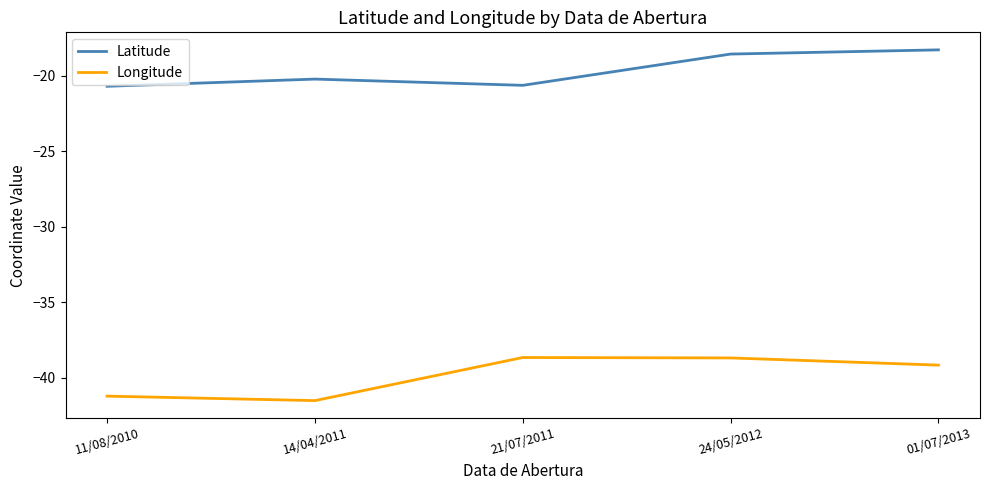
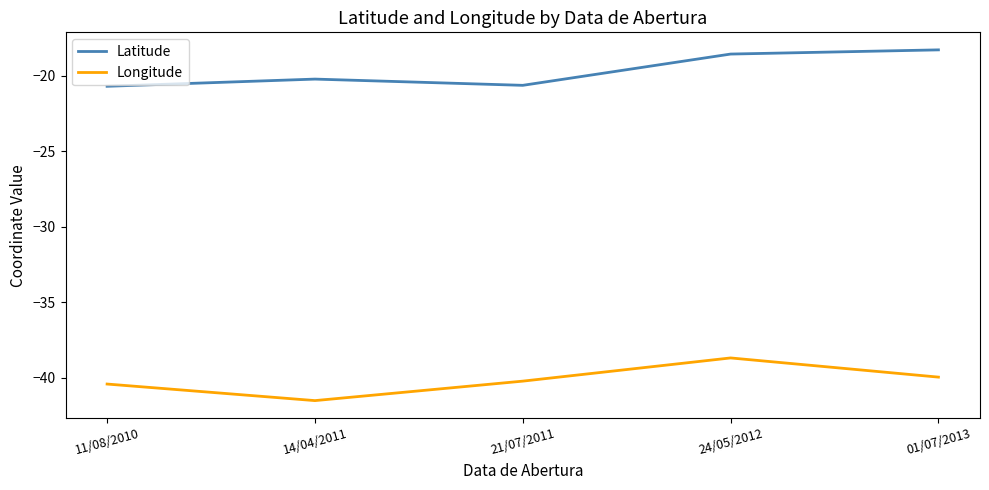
Longitude, 11/08/2010: -41.2 -> -40.4
Longitude, 21/07/2011: -38.7 -> -40.2
Longitude, 01/07/2013: -39.2 -> -40.0
